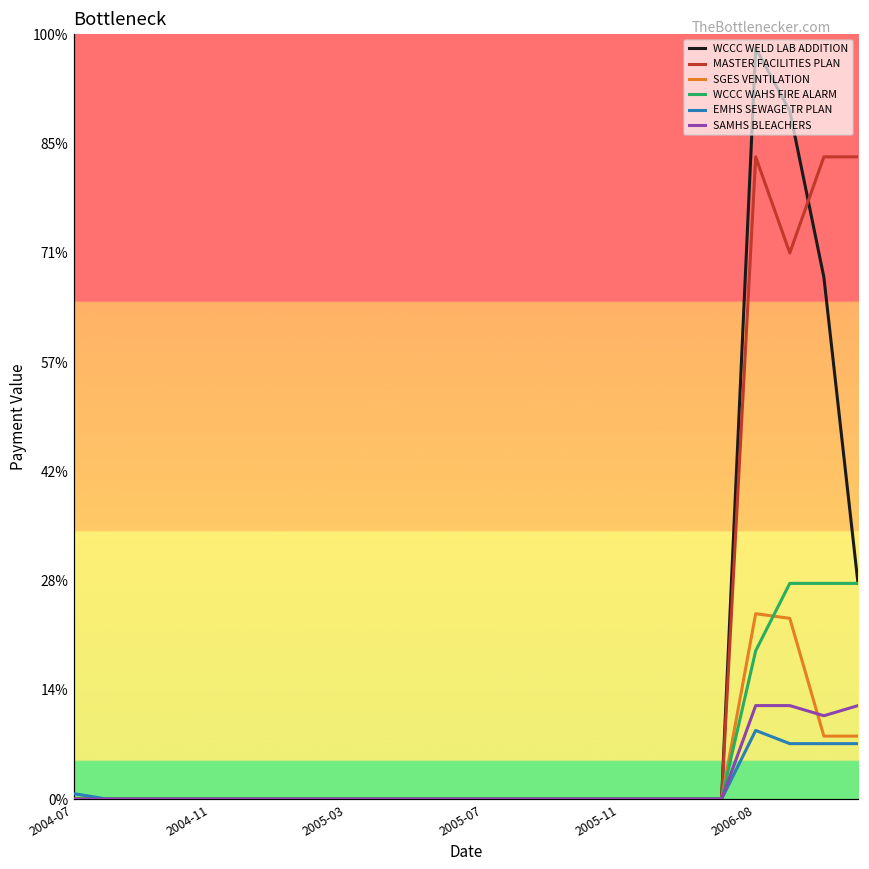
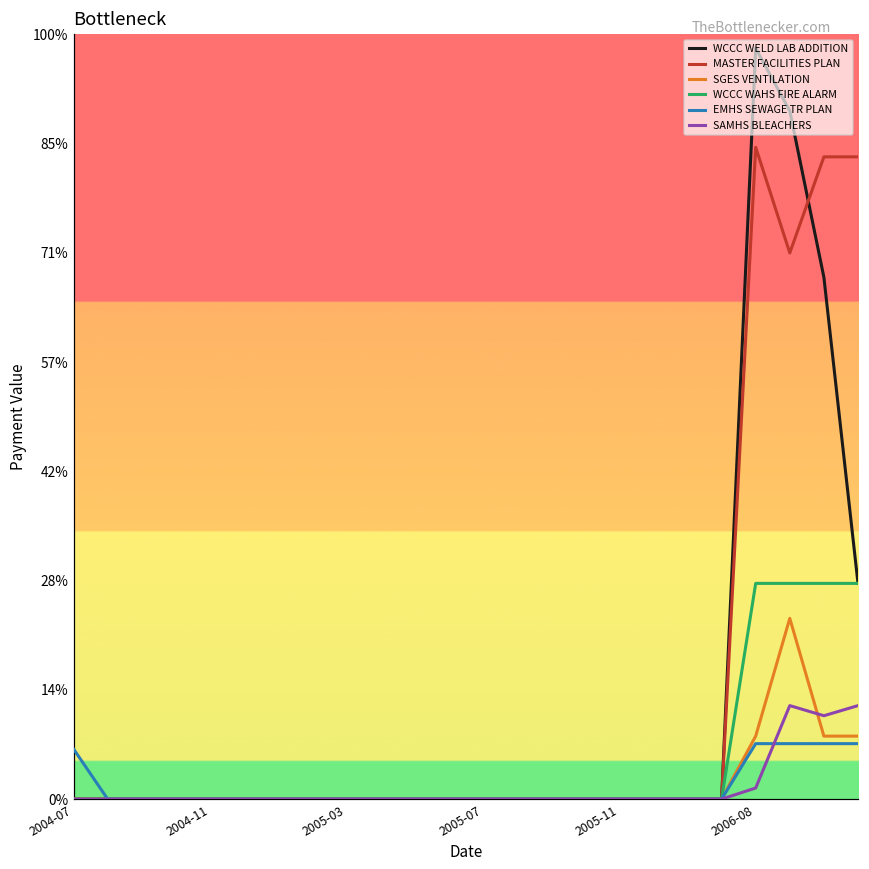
EMHS SEWAGE TR PLAN, 2004-07: 1% -> 7%
MASTER FACILITIES PLAN, 2006-08: 84% -> 85%
SGES VENTILATION, 2006-08: 24% -> 8%
WCCC WAHS FIRE ALARM, 2006-08: 19% -> 28%
EMHS SEWAGE TR PLAN, 2006-08: 9% -> 7%
SAMHS BLEACHERS, 2006-08: 12% -> 1%
